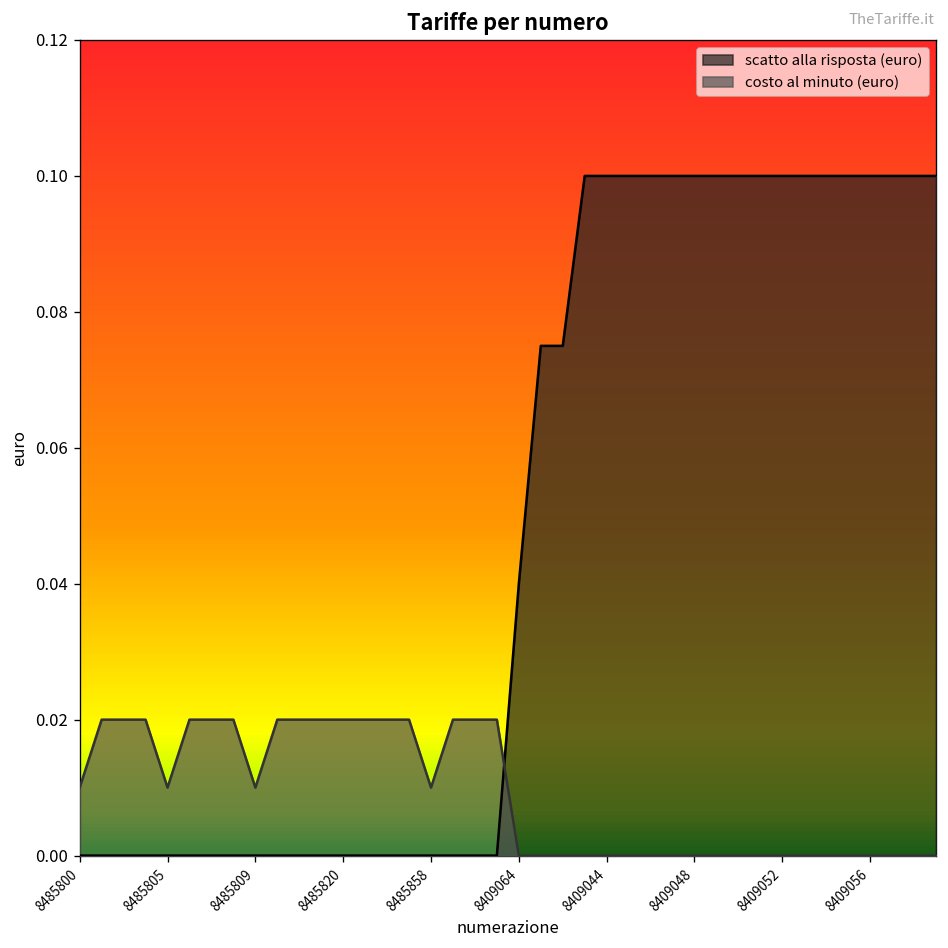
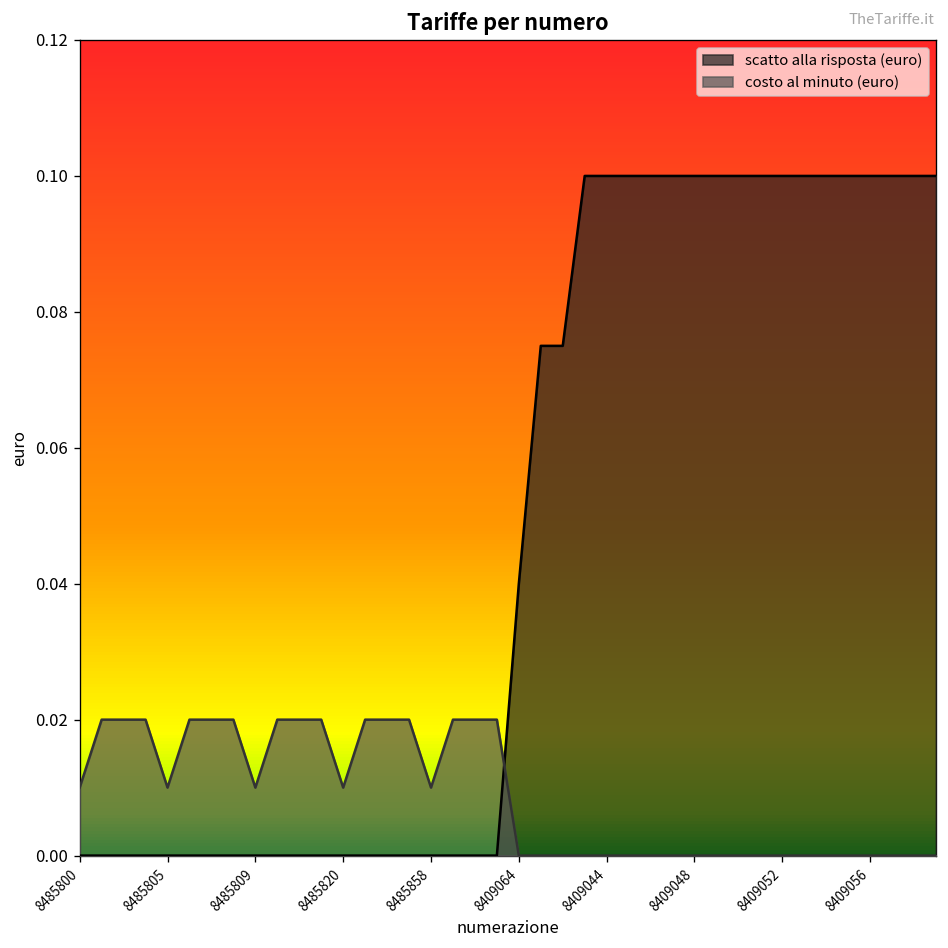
costo al minuto (euro), 8485820: 0.02 -> 0.01
